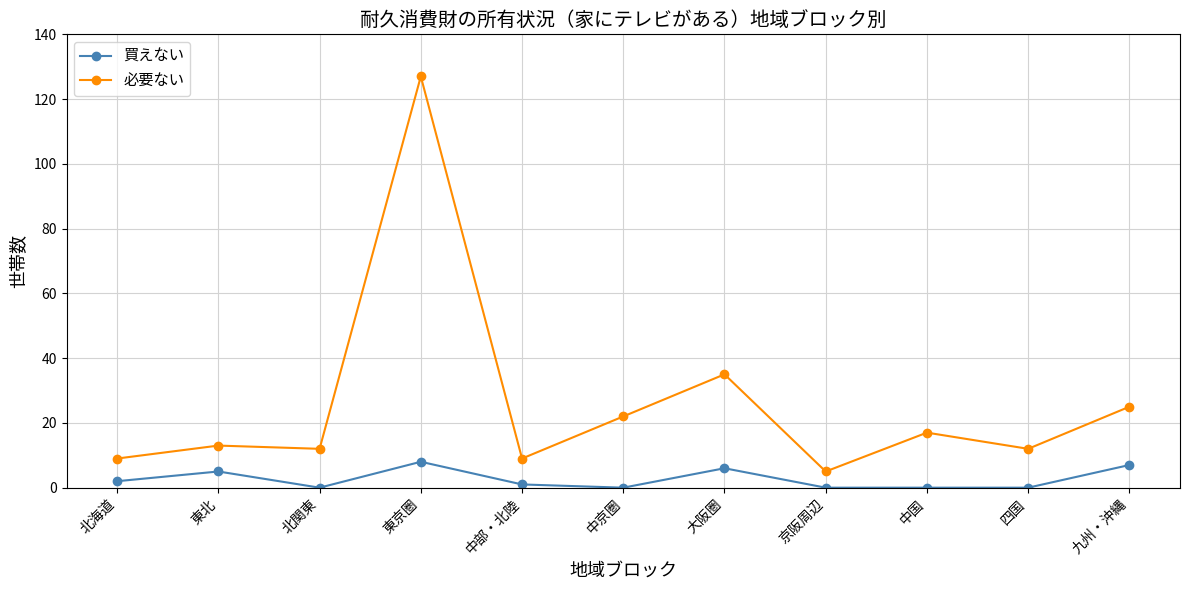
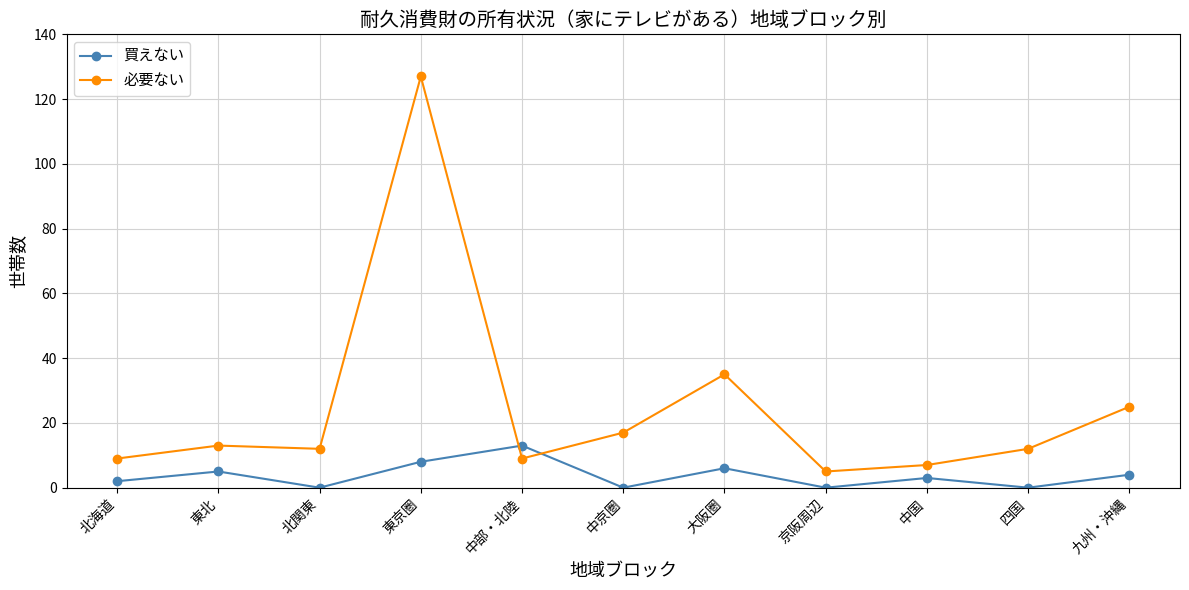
買えない, 中部・北陸: 1 -> 13
必要ない, 中京圏: 22 -> 17
買えない, 中国: 0 -> 3
必要ない, 中国: 17 -> 7
買えない, 九州・沖縄: 7 -> 4
